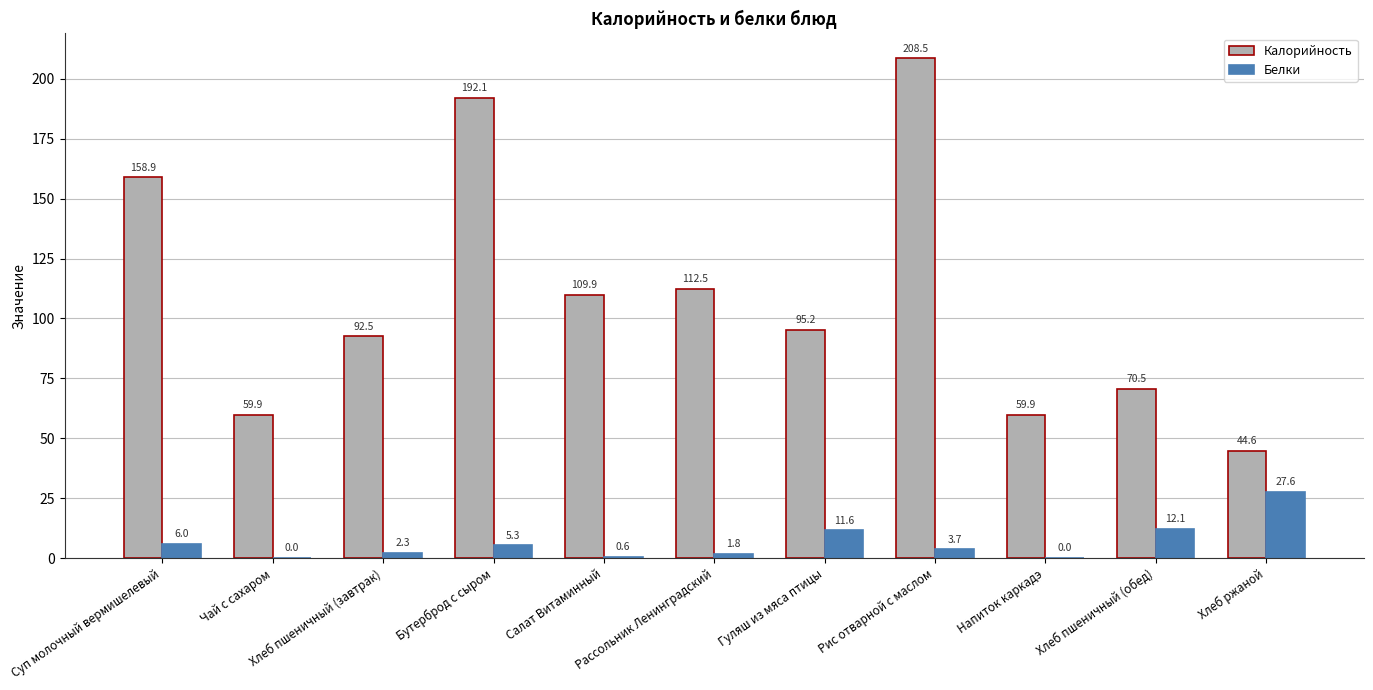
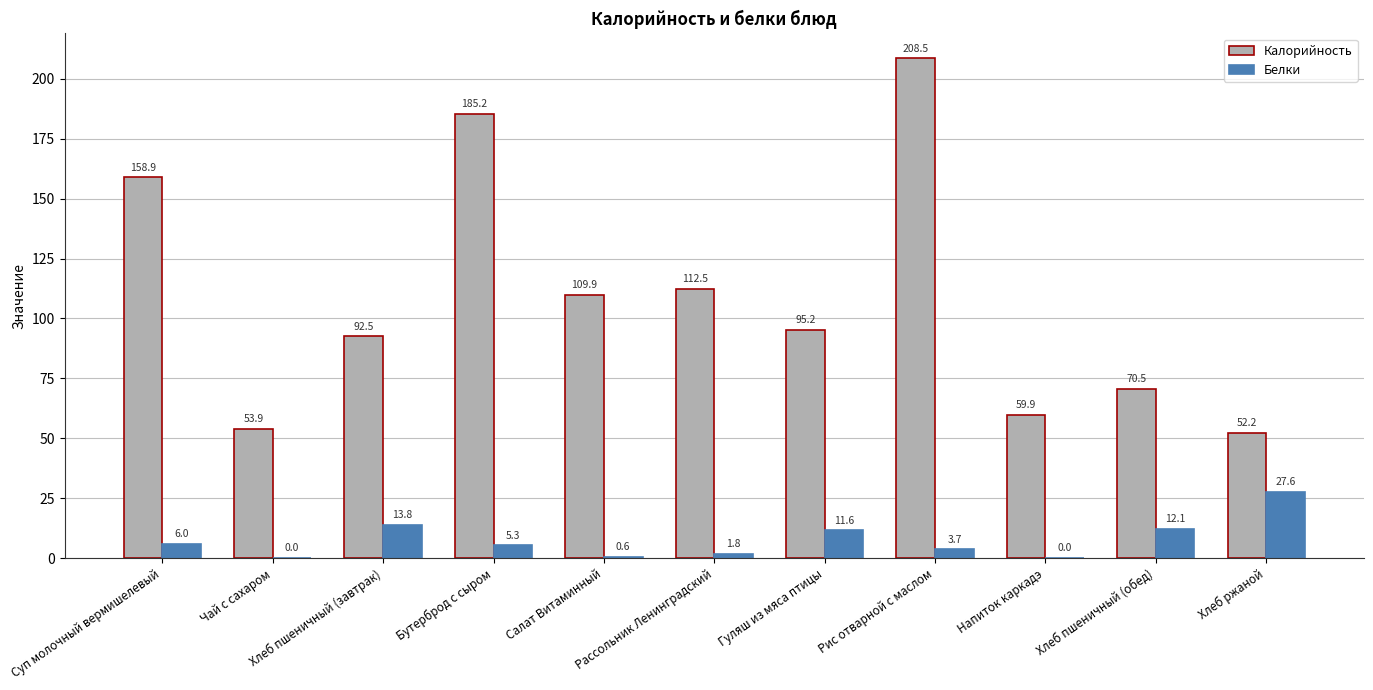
Калорийность, Чай с сахаром: 59.9 -> 53.9
Белки, Хлеб пшеничный (завтрак): 2.3 -> 13.8
Калорийность, Бутерброд с сыром: 192.1 -> 185.2
Калорийность, Хлеб ржаной: 44.6 -> 52.2
